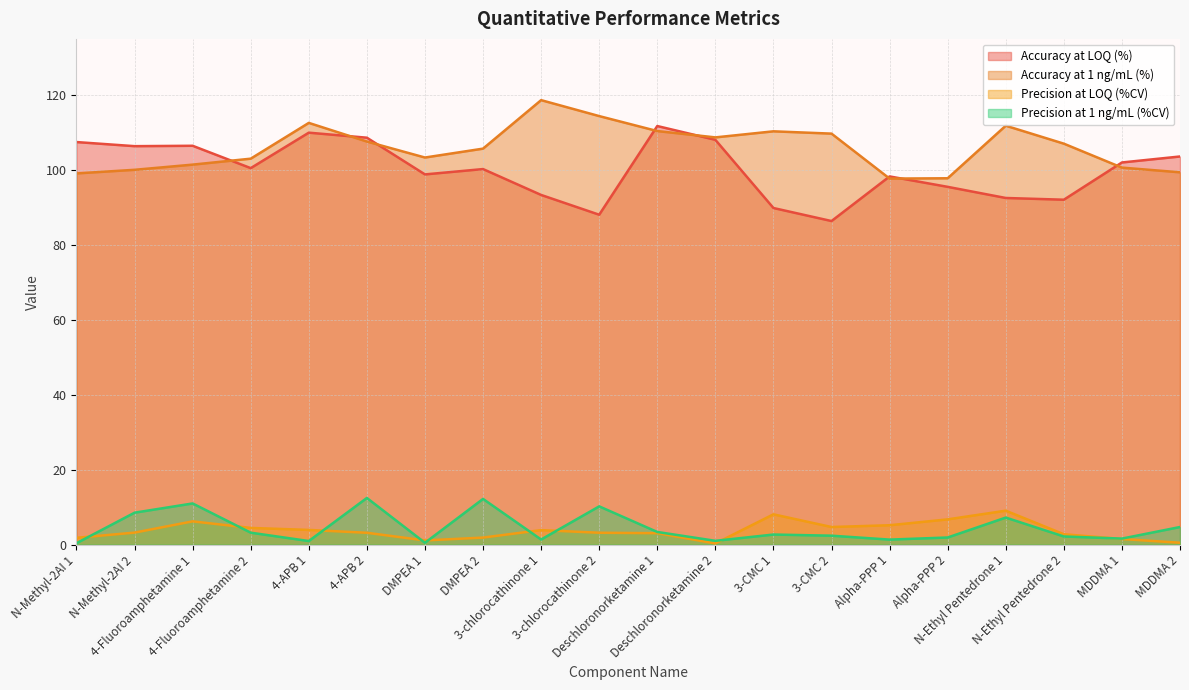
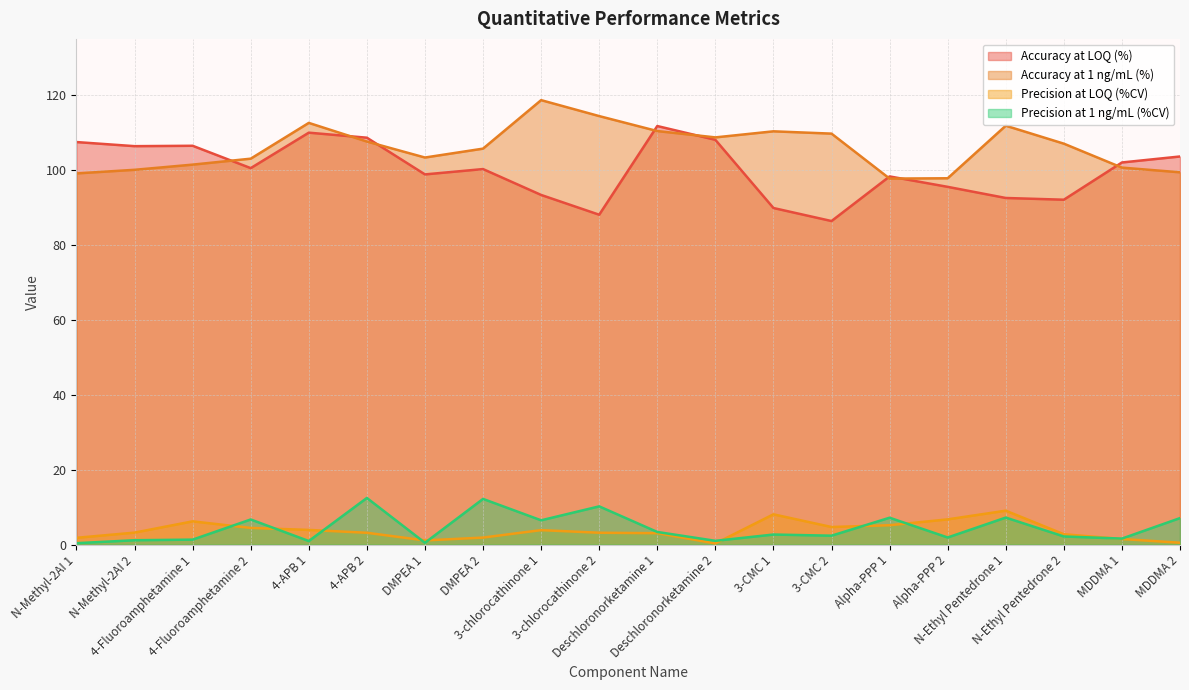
Precision at 1 ng/mL (%CV), N-Methyl-2AI 2: 9 -> 1
Precision at 1 ng/mL (%CV), 4-Fluoroamphetamine 1: 11 -> 1
Precision at 1 ng/mL (%CV), 4-Fluoroamphetamine 2: 3 -> 7
Precision at 1 ng/mL (%CV), 3-chlorocathinone 1: 1 -> 7
Precision at 1 ng/mL (%CV), Alpha-PPP 1: 1 -> 7
Precision at 1 ng/mL (%CV), MDDMA 2: 5 -> 7
